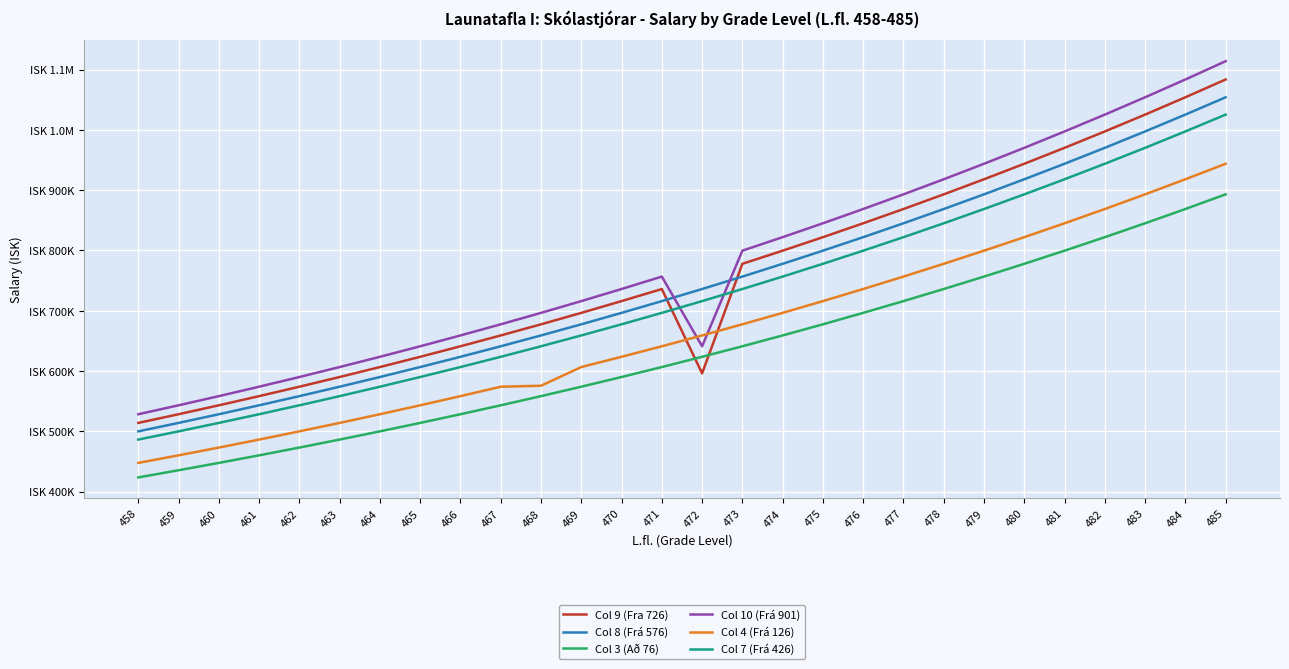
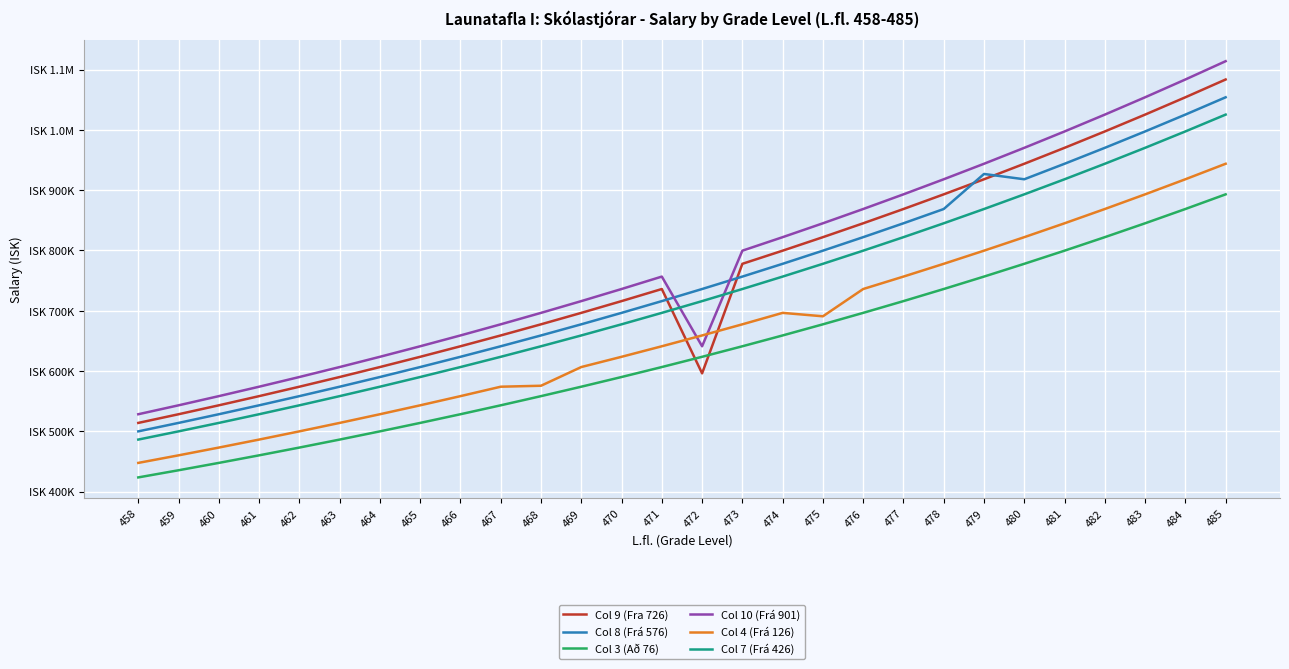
Col 4 (Frá 126), 475: ISK 720000 -> ISK 690000
Col 8 (Frá 576), 479: ISK 890000 -> ISK 930000
